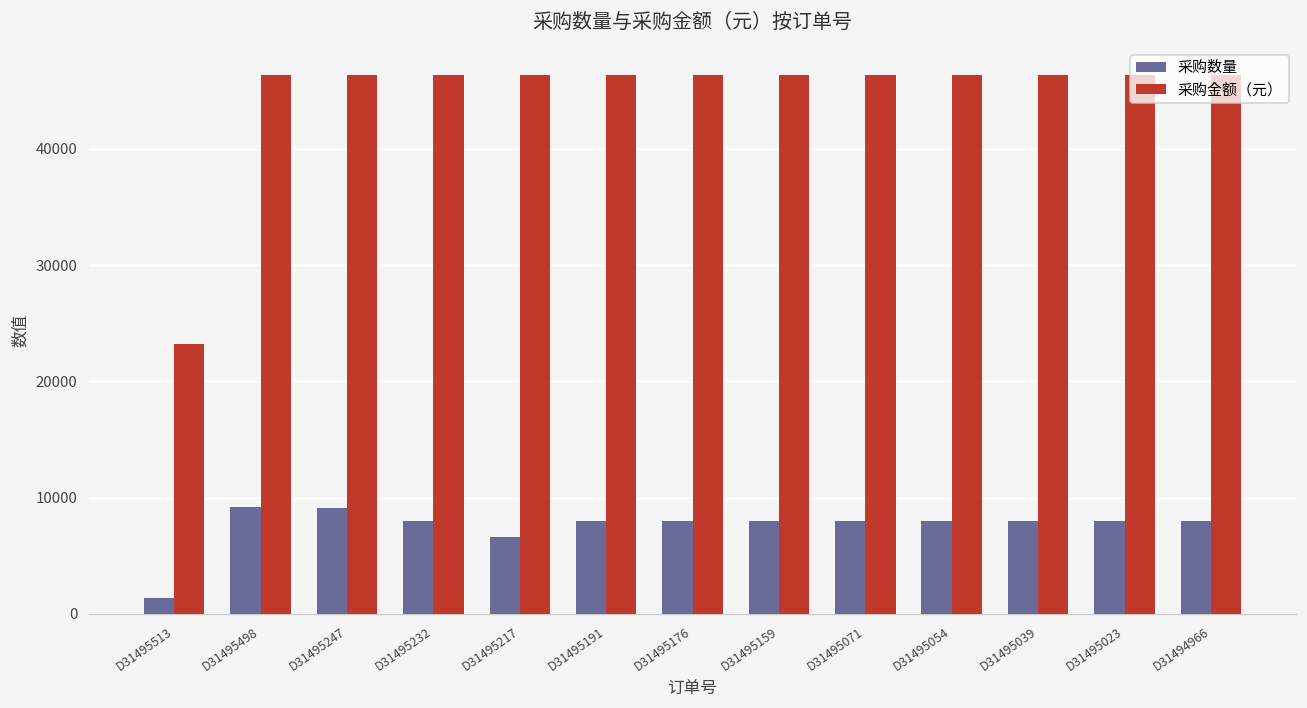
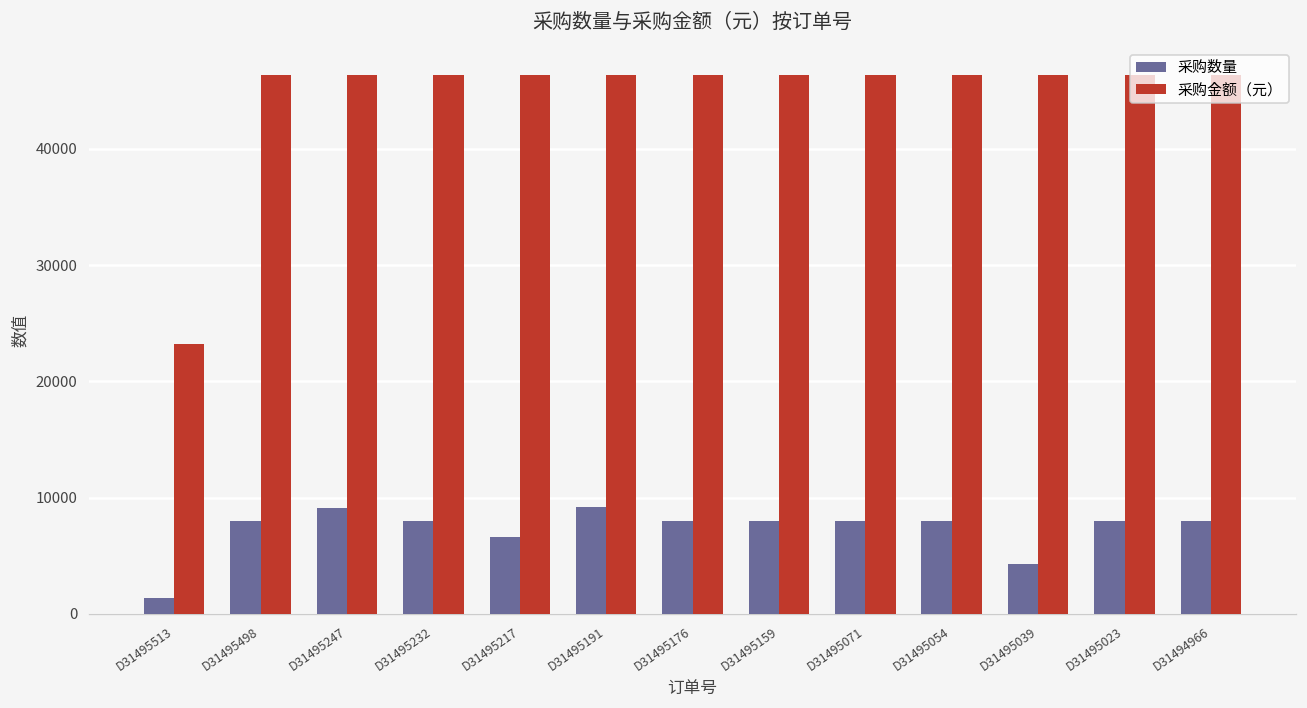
采购数量, D31495498: 9000 -> 8000
采购数量, D31495191: 8000 -> 9000
采购数量, D31495039: 8000 -> 4000
